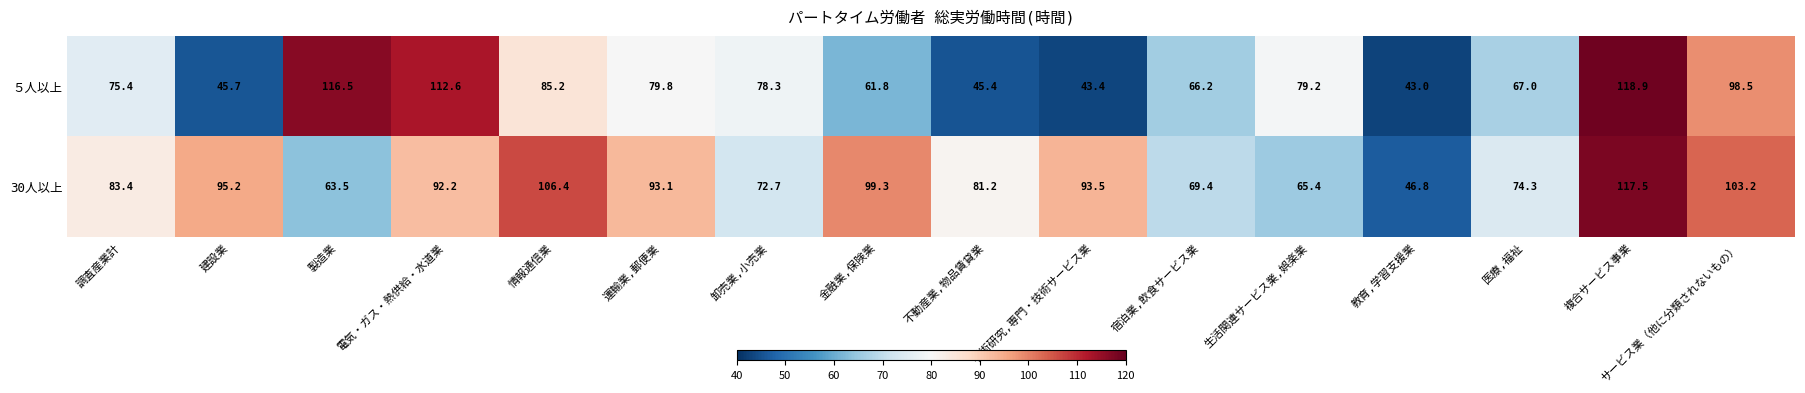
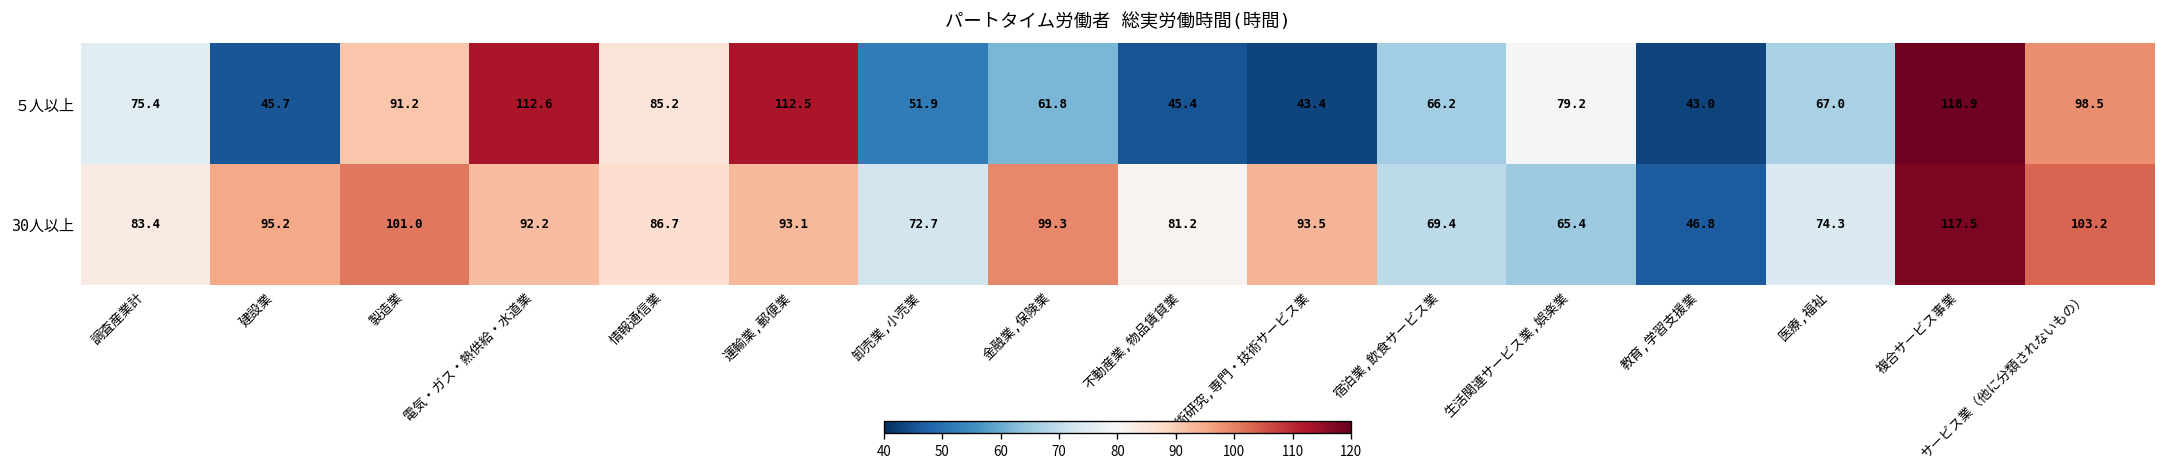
５人以上, 製造業: 116.5 -> 91.2
５人以上, 運輸業,郵便業: 79.8 -> 112.5
５人以上, 卸売業,小売業: 78.3 -> 51.9
30人以上, 製造業: 63.5 -> 101.0
30人以上, 情報通信業: 106.4 -> 86.7
